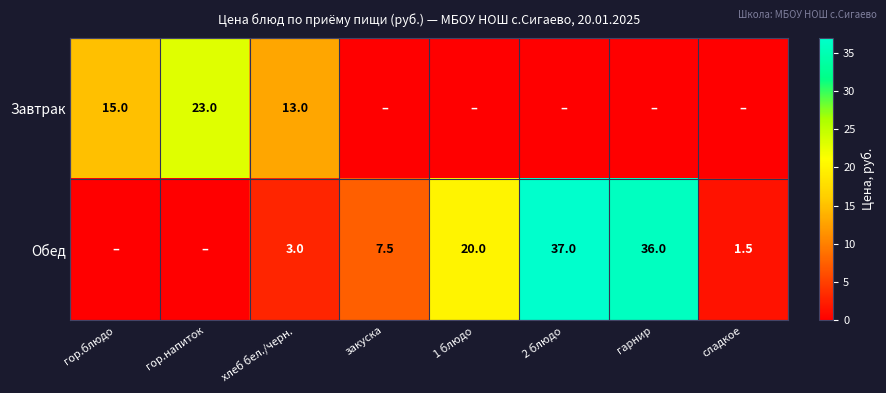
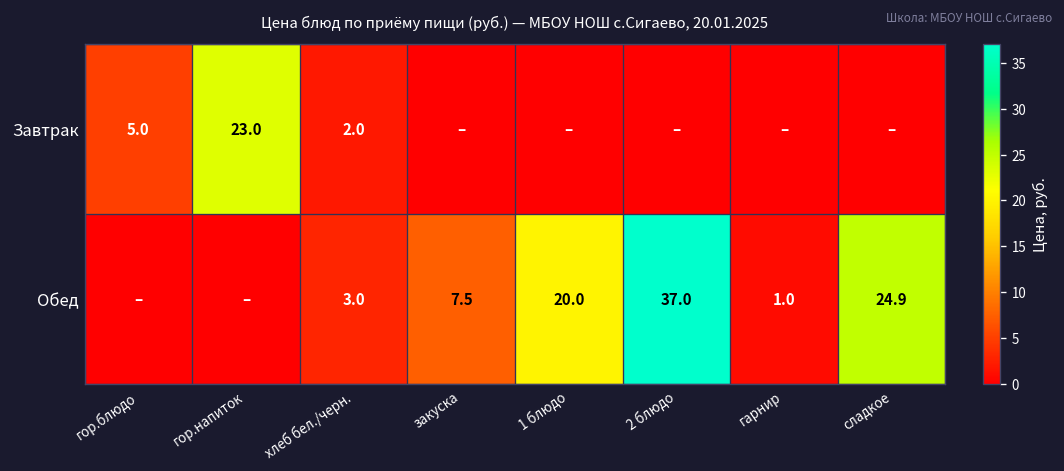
Завтрак, гор.блюдо: 15.0 -> 5.0
Завтрак, хлеб бел./черн.: 13.0 -> 2.0
Обед, гарнир: 36.0 -> 1.0
Обед, сладкое: 1.5 -> 24.9
